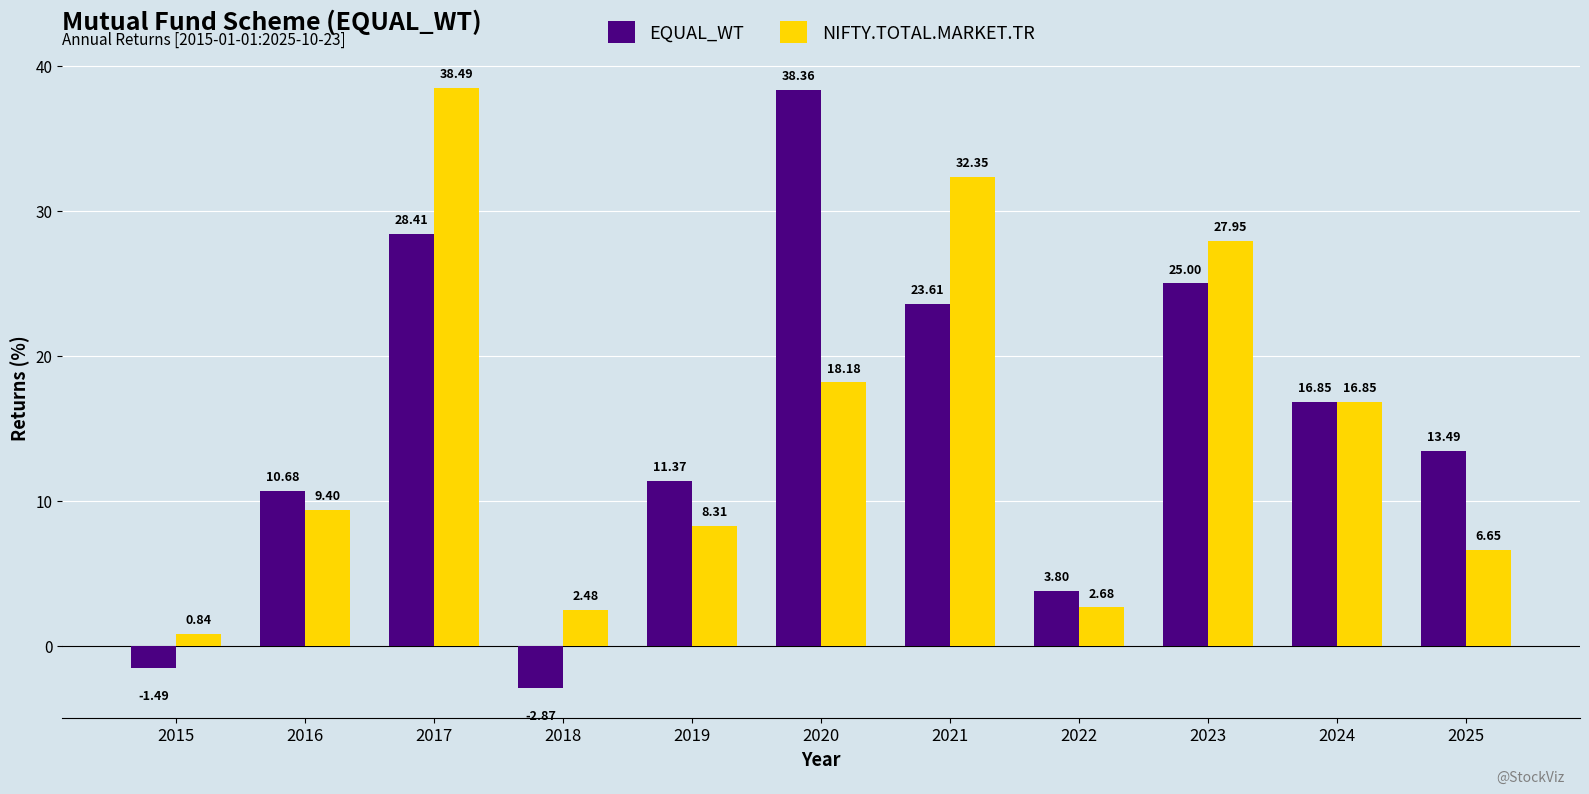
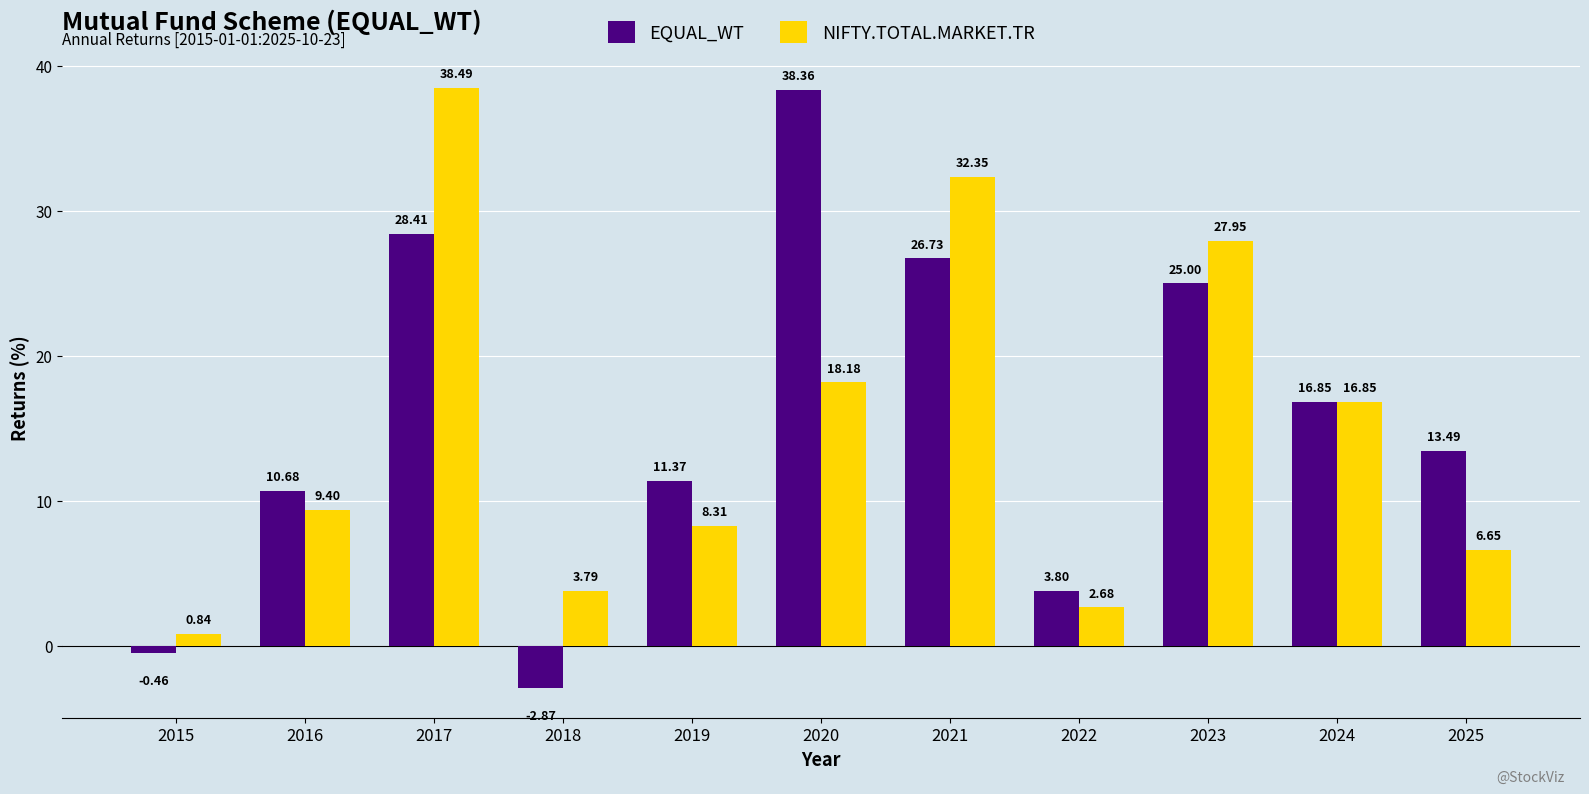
EQUAL_WT, 2015: -1.49 -> -0.46
NIFTY.TOTAL.MARKET.TR, 2018: 2.48 -> 3.79
EQUAL_WT, 2021: 23.61 -> 26.73
